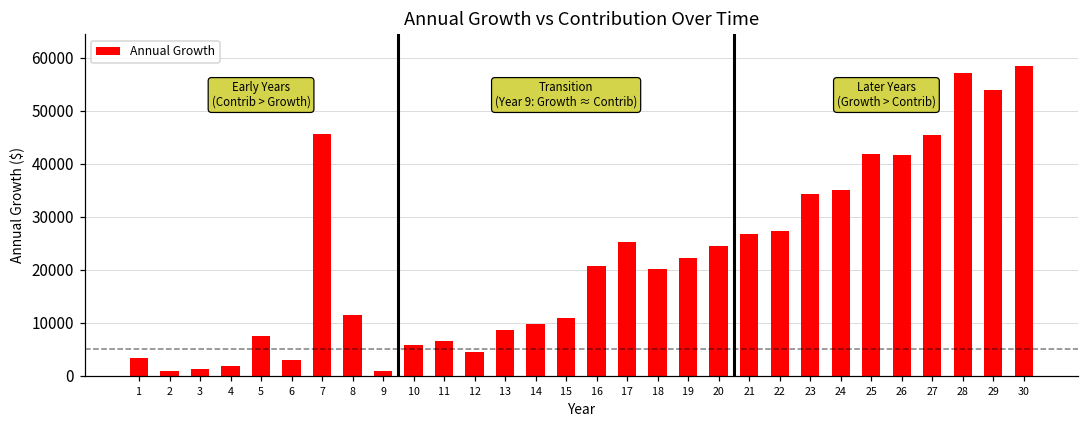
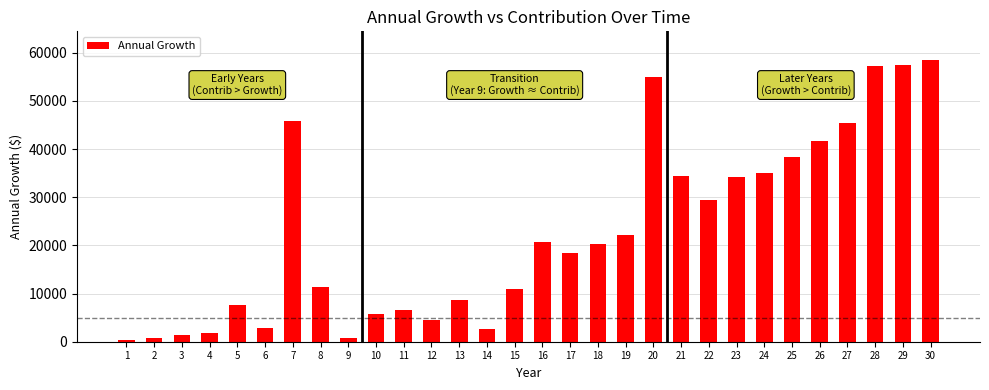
1: 3000 -> 0
14: 10000 -> 3000
17: 25000 -> 18000
20: 24000 -> 55000
21: 27000 -> 34000
22: 27000 -> 29000
25: 42000 -> 38000
29: 54000 -> 57000
